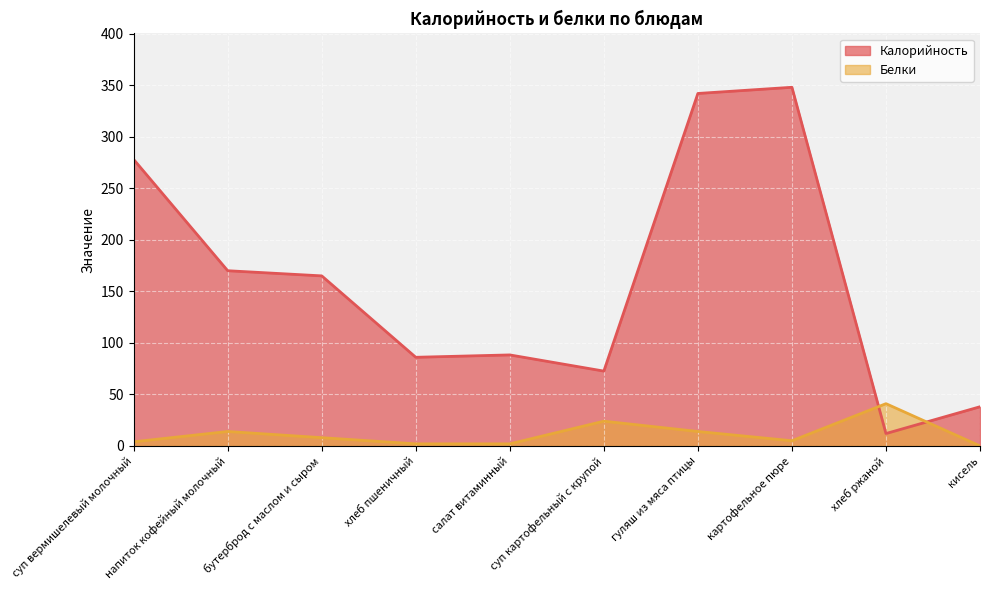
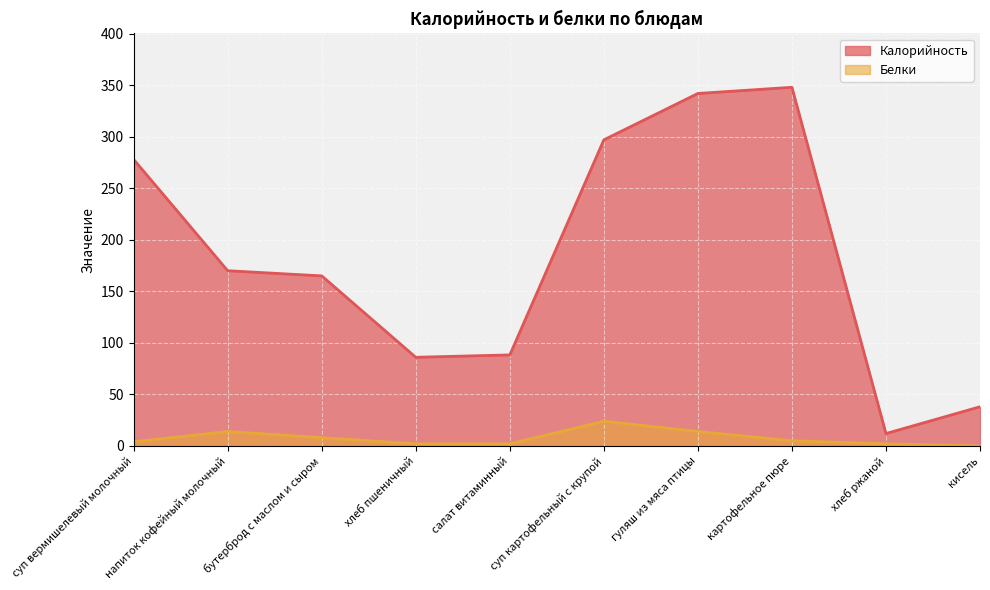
Калорийность, суп картофельный с крупой: 73 -> 297
Белки, хлеб ржаной: 41 -> 2
